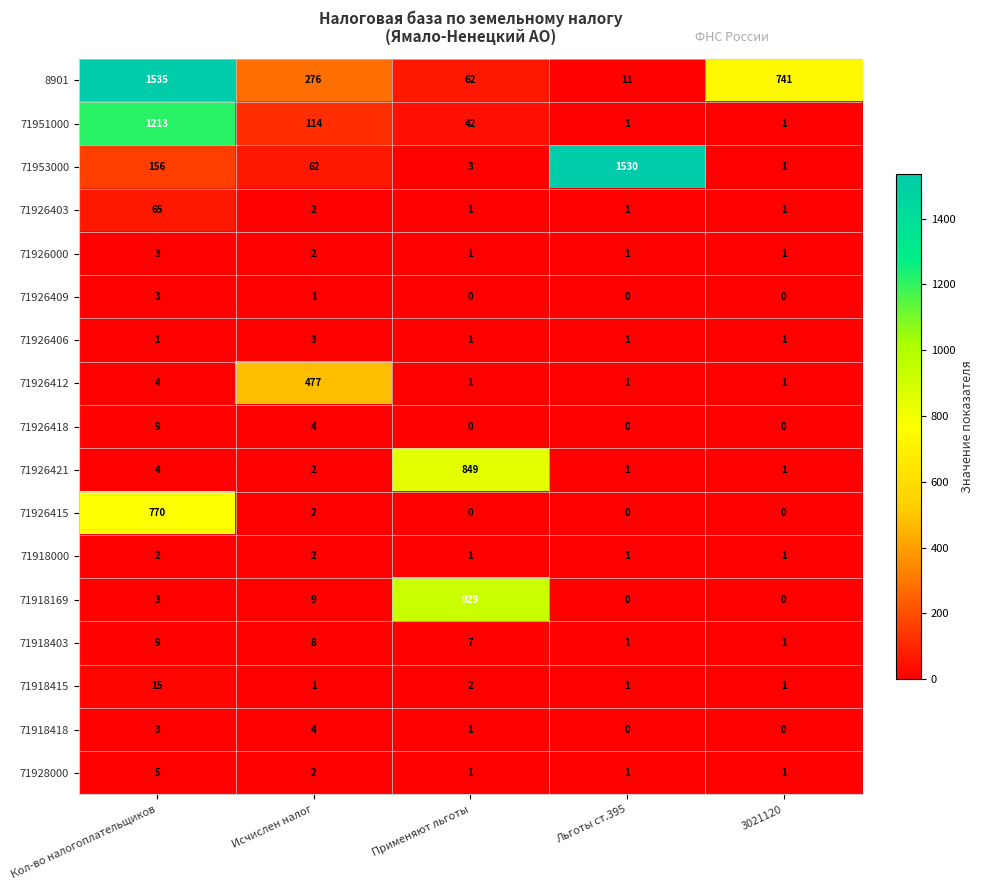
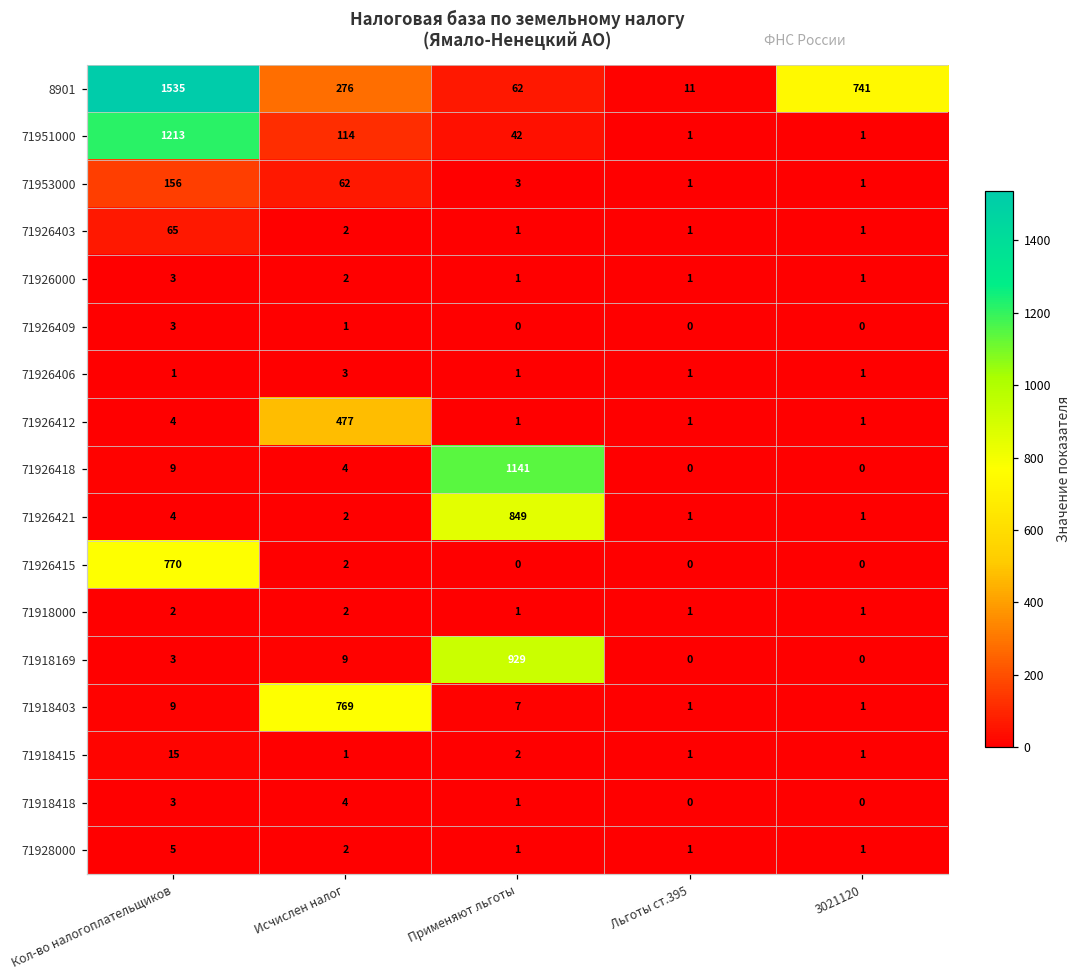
71953000, Льготы ст.395: 1530 -> 1
71926418, Применяют льготы: 0 -> 1141
71918403, Исчислен налог: 8 -> 769
